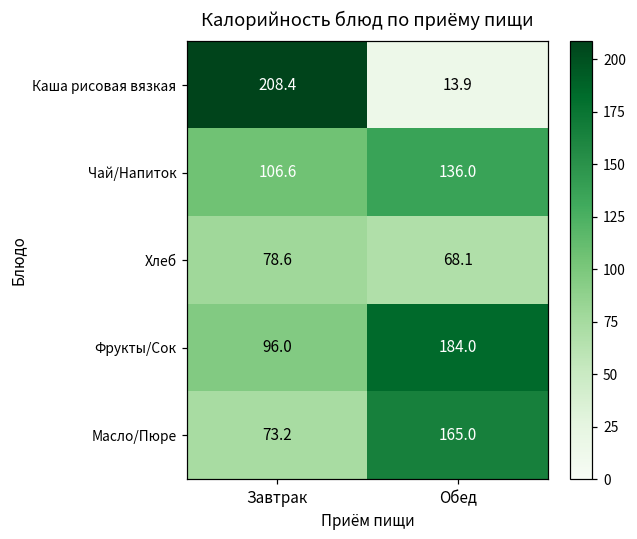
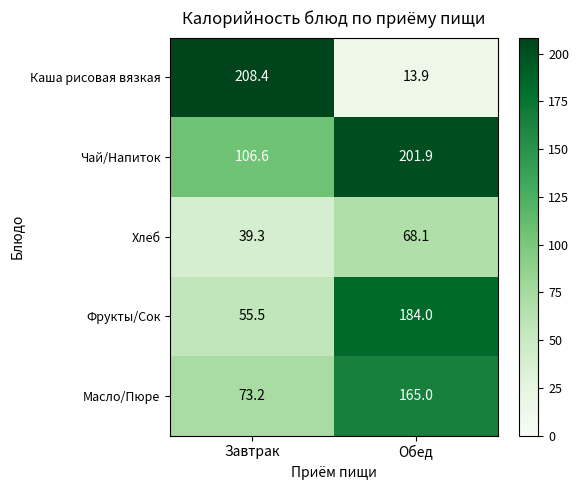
Чай/Напиток, Обед: 136.0 -> 201.9
Хлеб, Завтрак: 78.6 -> 39.3
Фрукты/Сок, Завтрак: 96.0 -> 55.5
